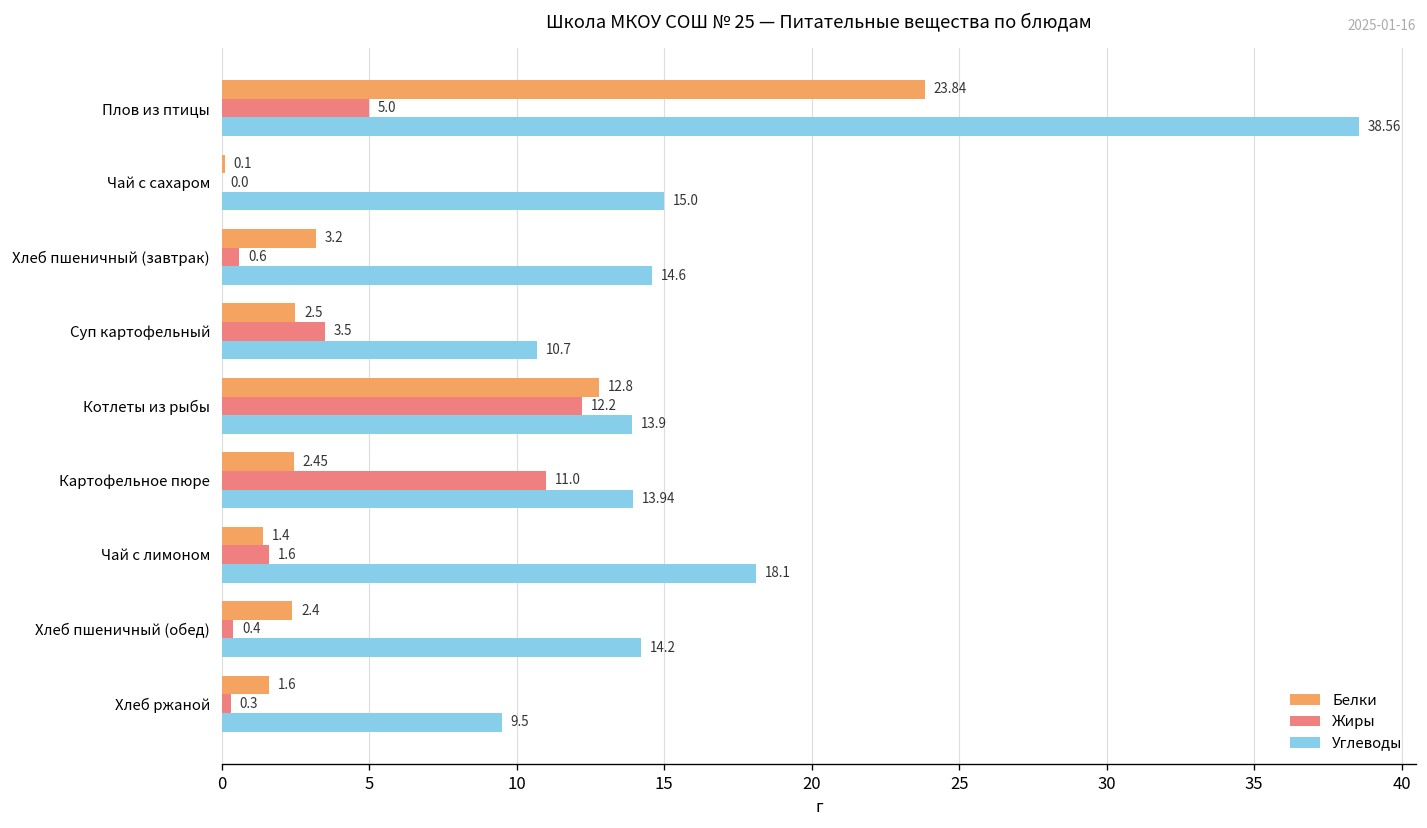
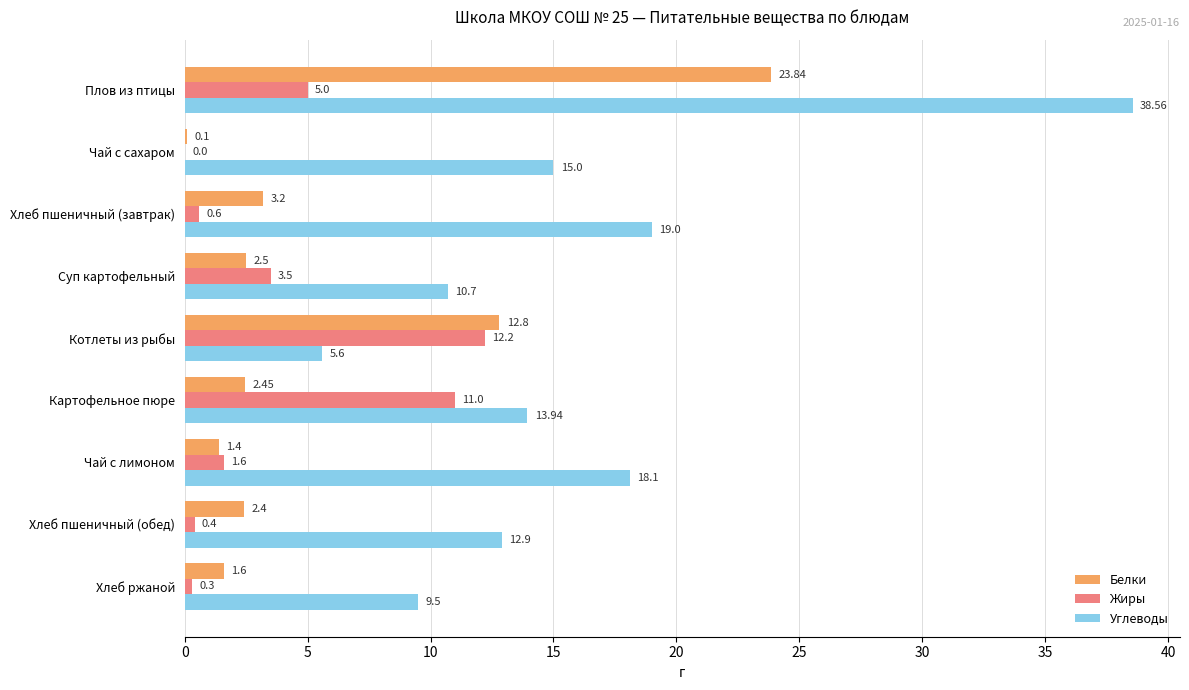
Углеводы, Хлеб пшеничный (завтрак): 14.6 -> 19.0
Углеводы, Котлеты из рыбы: 13.9 -> 5.6
Углеводы, Хлеб пшеничный (обед): 14.2 -> 12.9
